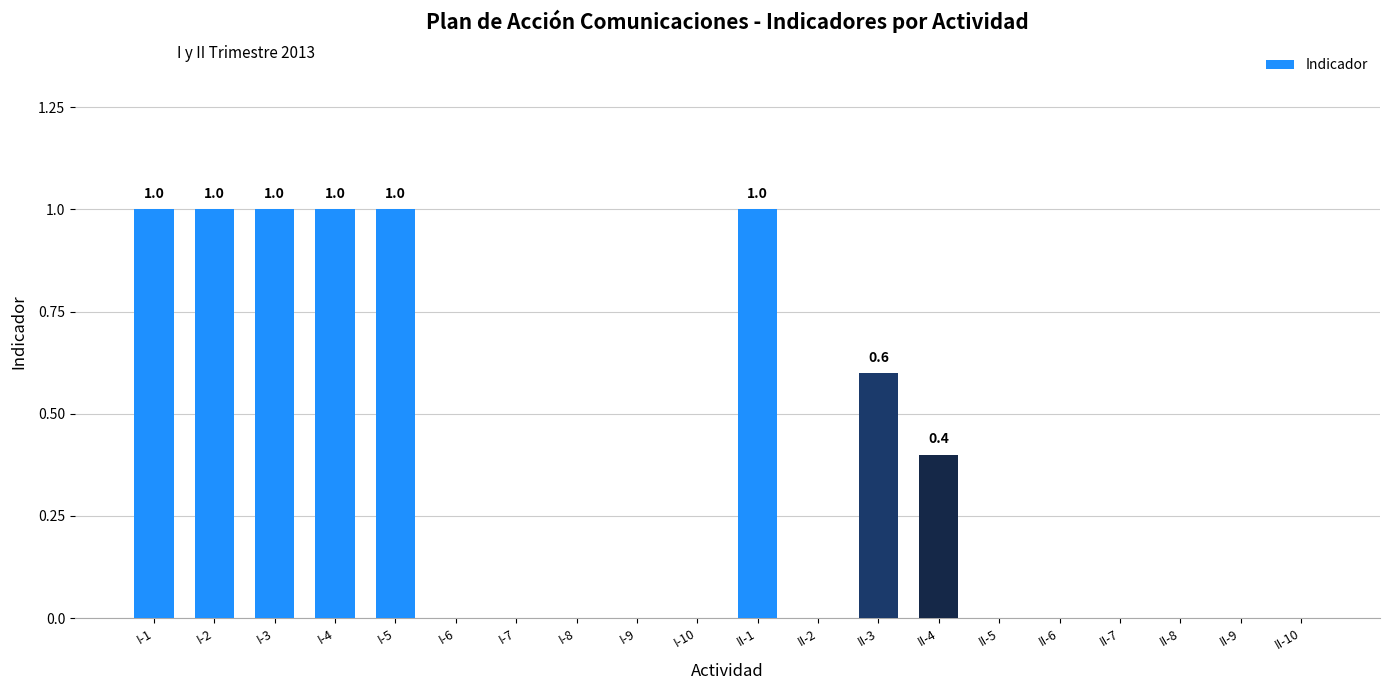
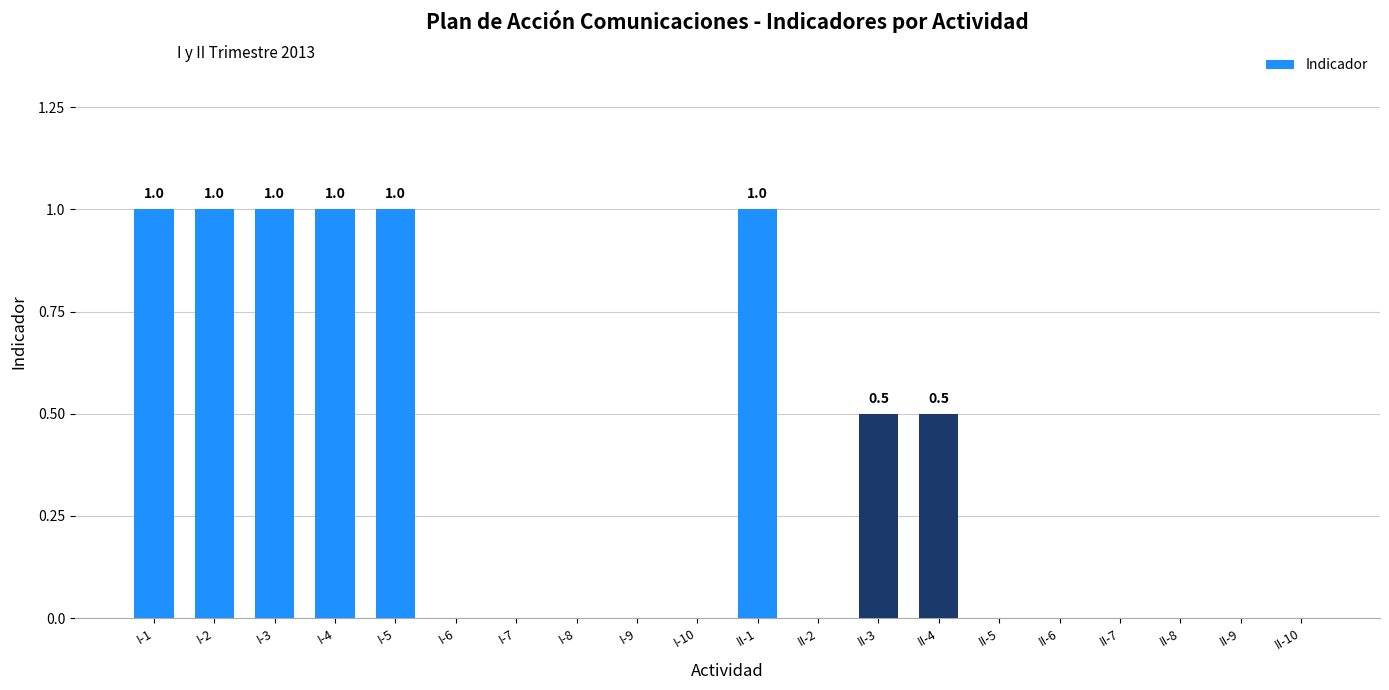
II-3: 0.6 -> 0.5
II-4: 0.4 -> 0.5
